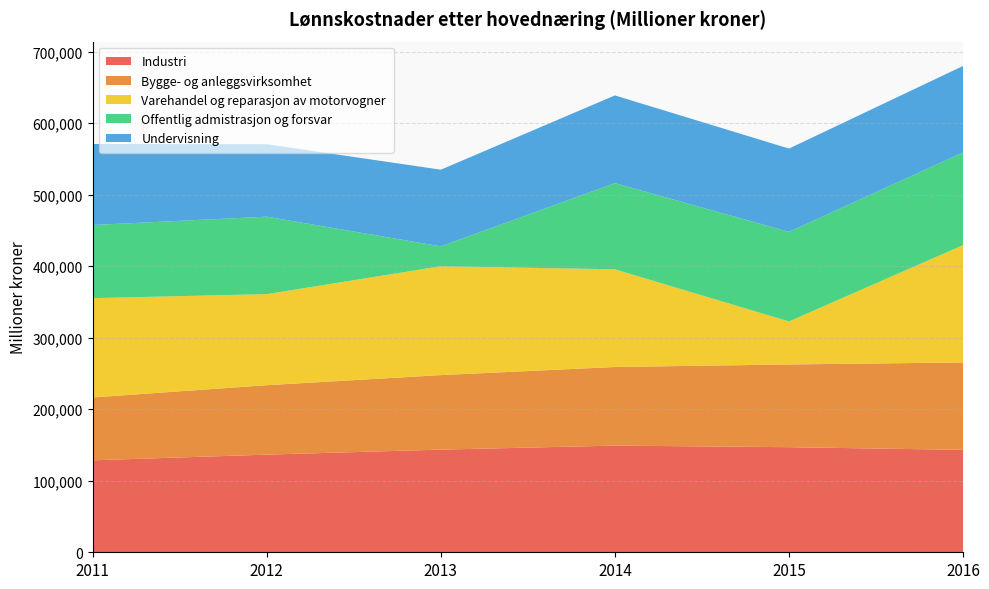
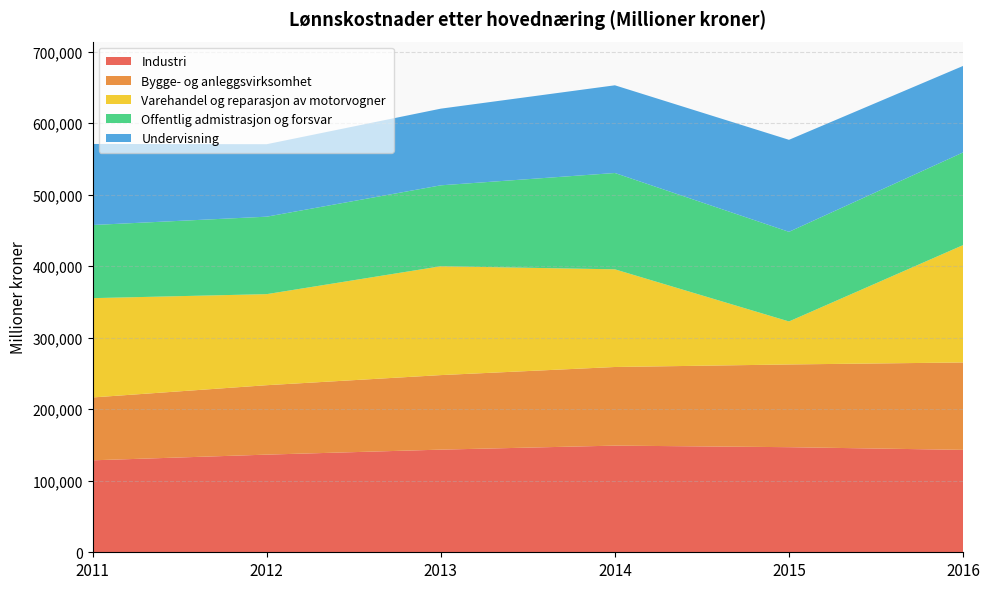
Offentlig admistrasjon og forsvar, 2013: 30,000 -> 110,000
Offentlig admistrasjon og forsvar, 2014: 120,000 -> 130,000
Undervisning, 2015: 120,000 -> 130,000
